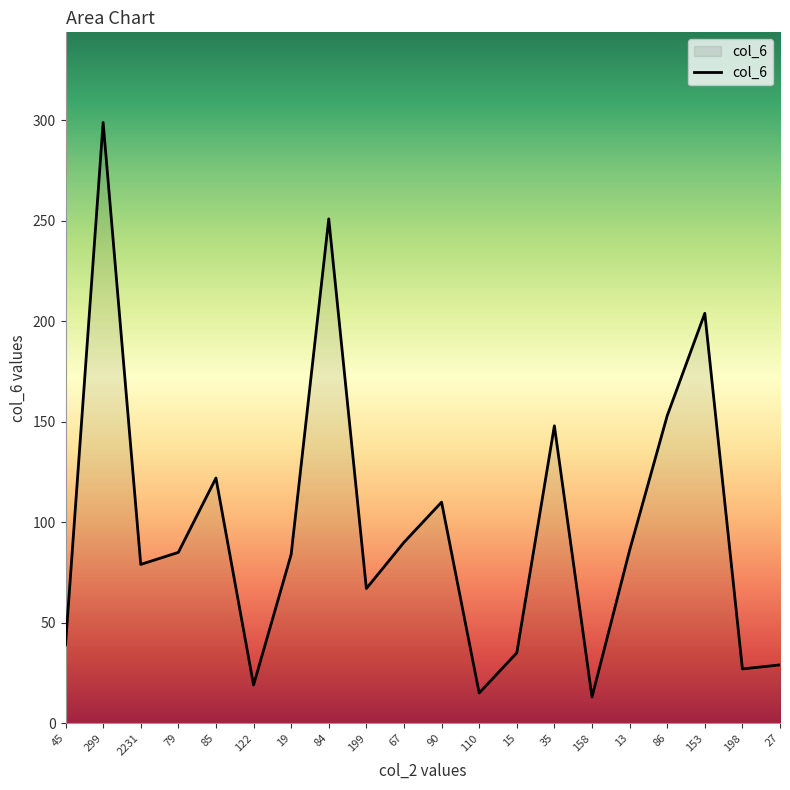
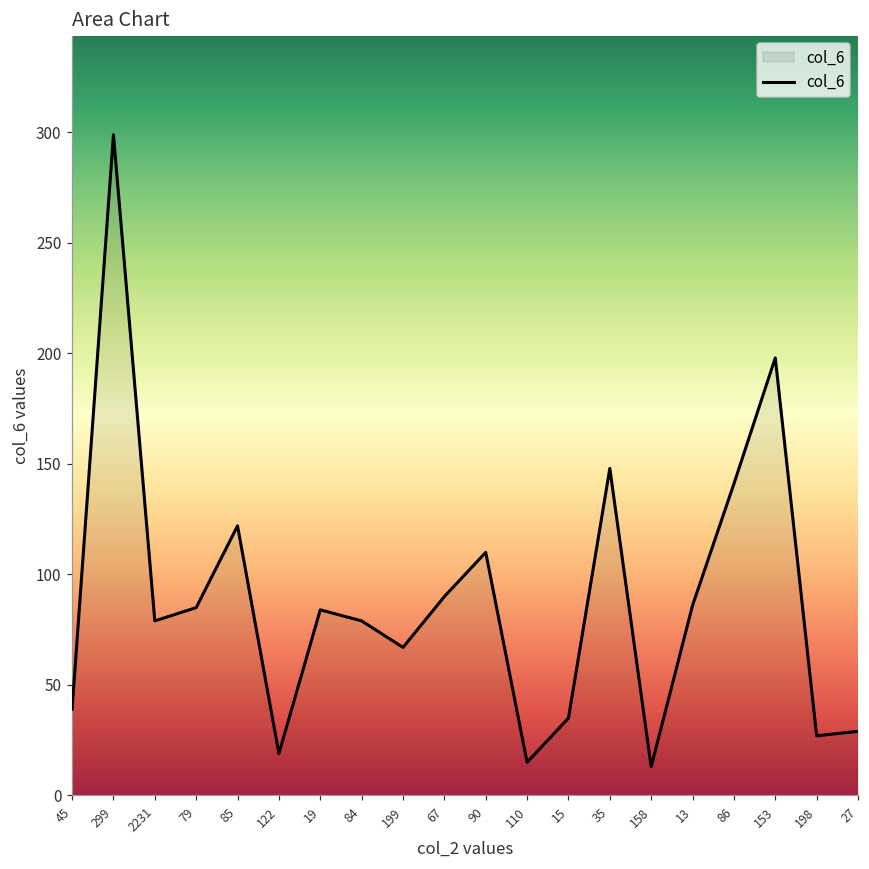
84: 251 -> 79
86: 153 -> 141
153: 204 -> 198
